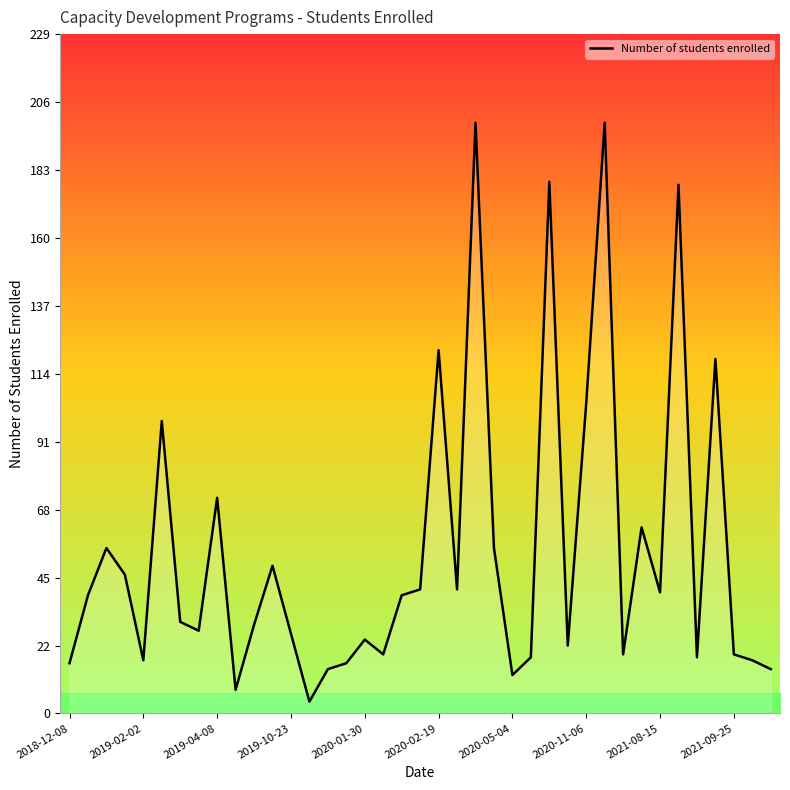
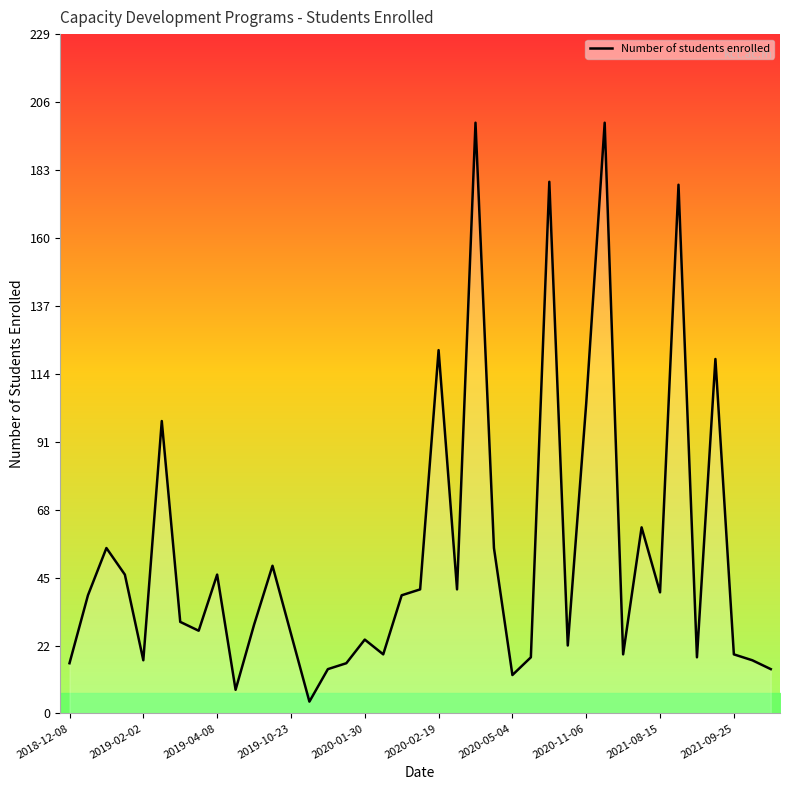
Number of students enrolled, 2019-04-08: 73 -> 47
